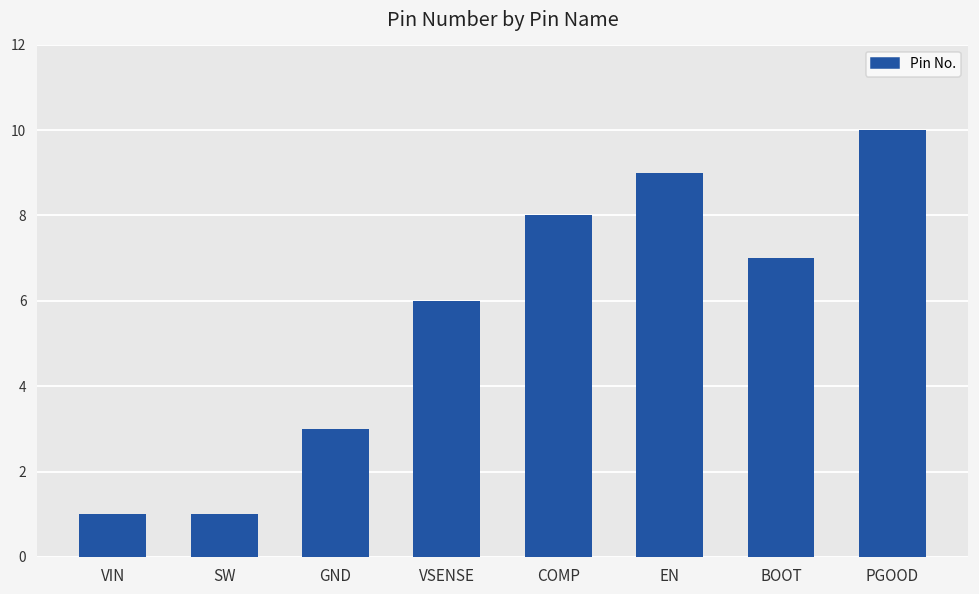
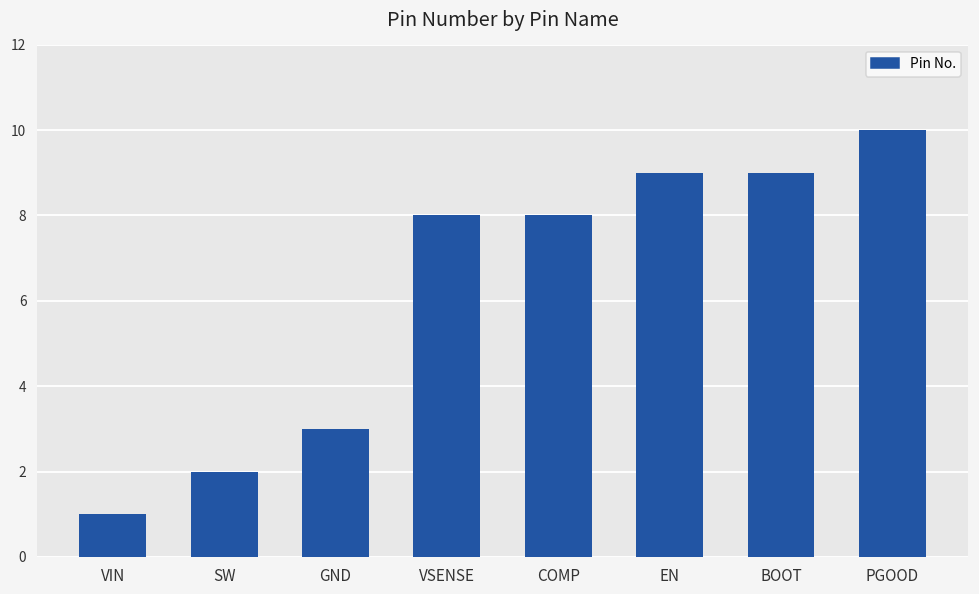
SW: 1 -> 2
VSENSE: 6 -> 8
BOOT: 7 -> 9
